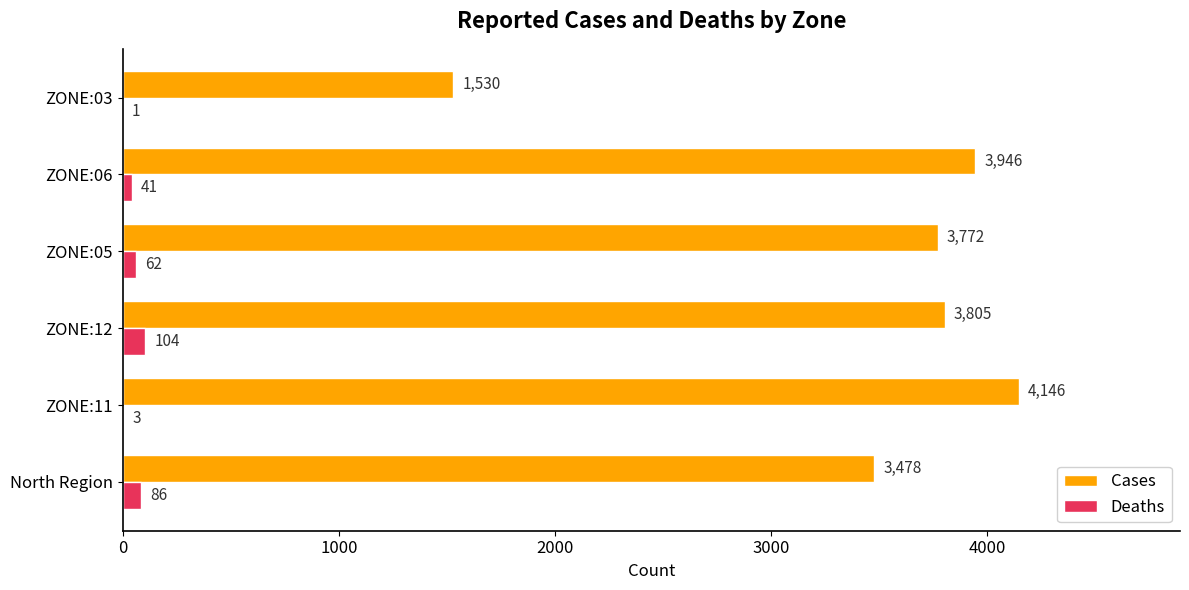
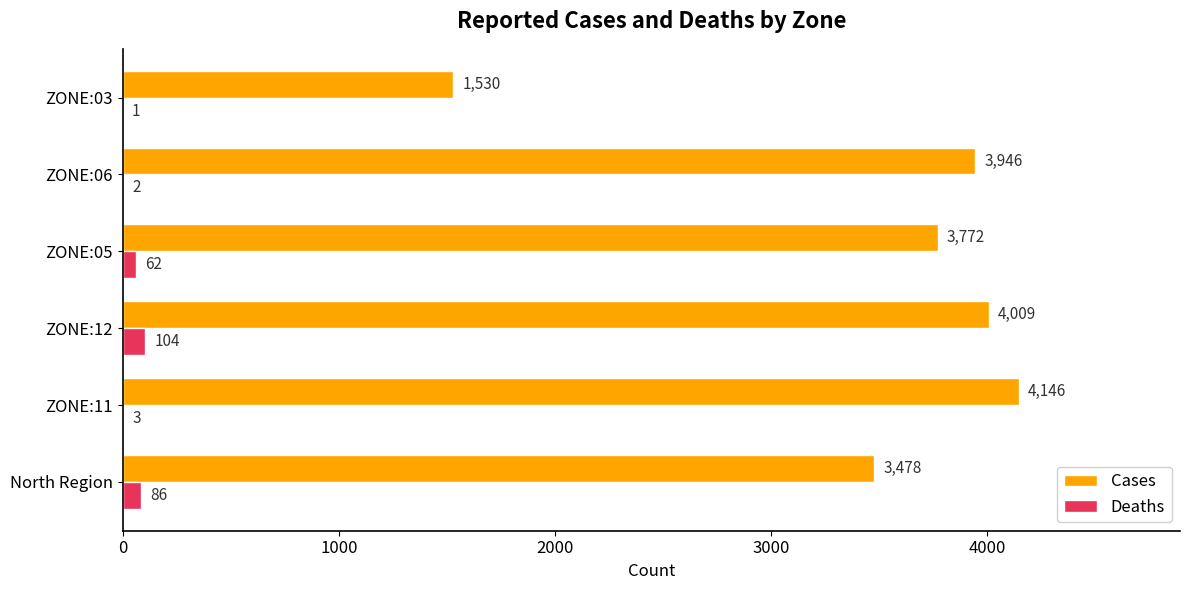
Deaths, ZONE:06: 41 -> 2
Cases, ZONE:12: 3,805 -> 4,009
